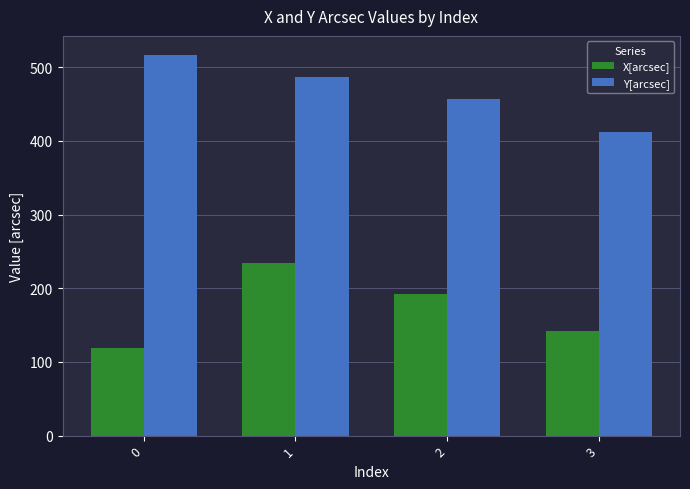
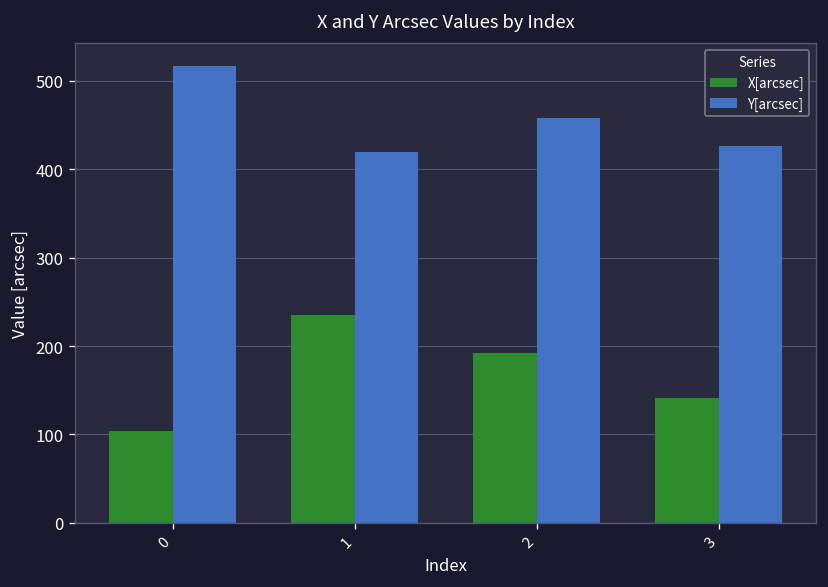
X[arcsec], 0: 120 -> 100
Y[arcsec], 1: 490 -> 420
Y[arcsec], 3: 410 -> 430
